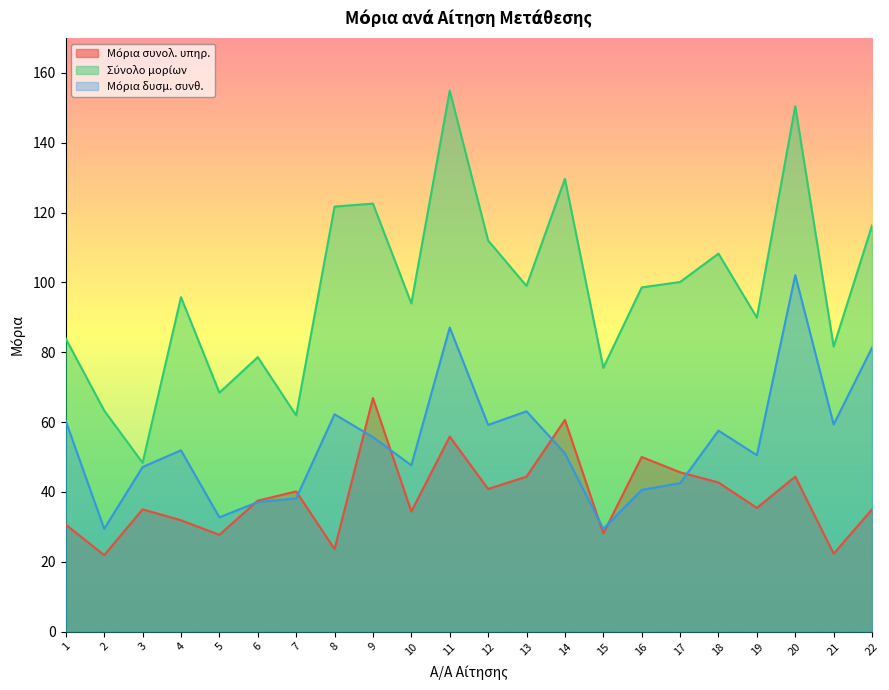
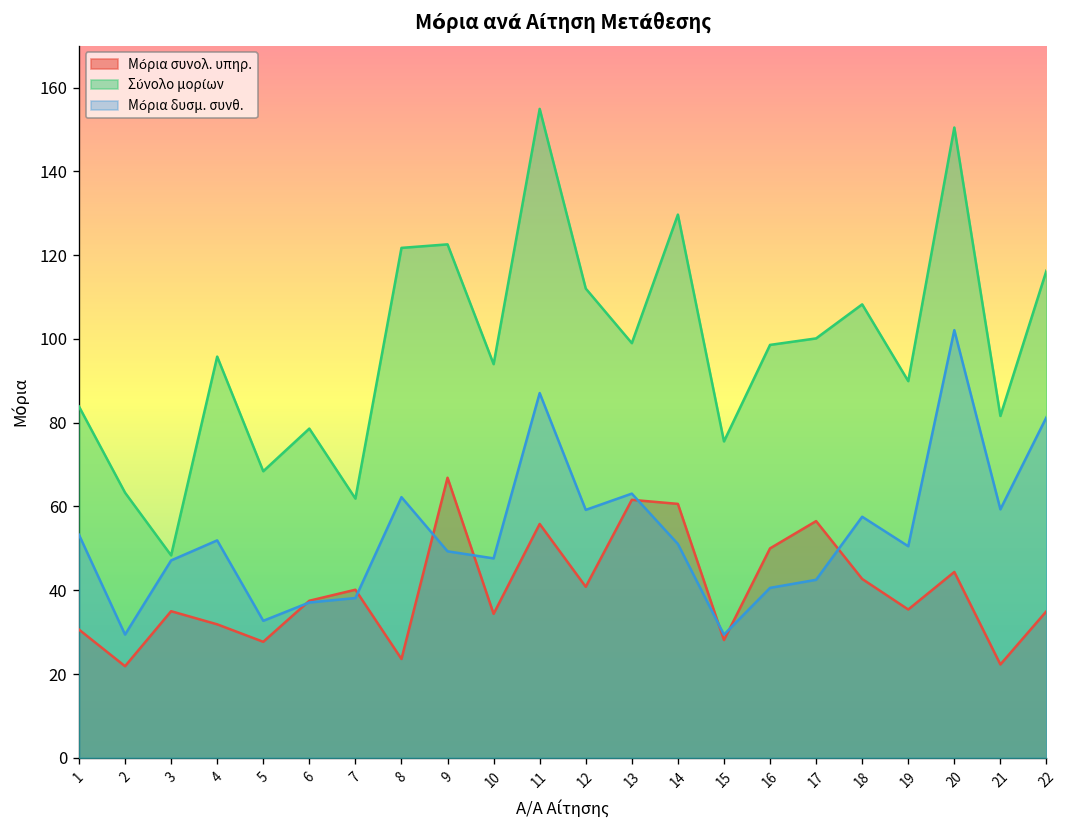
Μόρια δυσμ. συνθ., 1: 60 -> 53
Μόρια δυσμ. συνθ., 9: 56 -> 49
Μόρια συνολ. υπηρ., 13: 44 -> 62
Μόρια συνολ. υπηρ., 17: 46 -> 57
